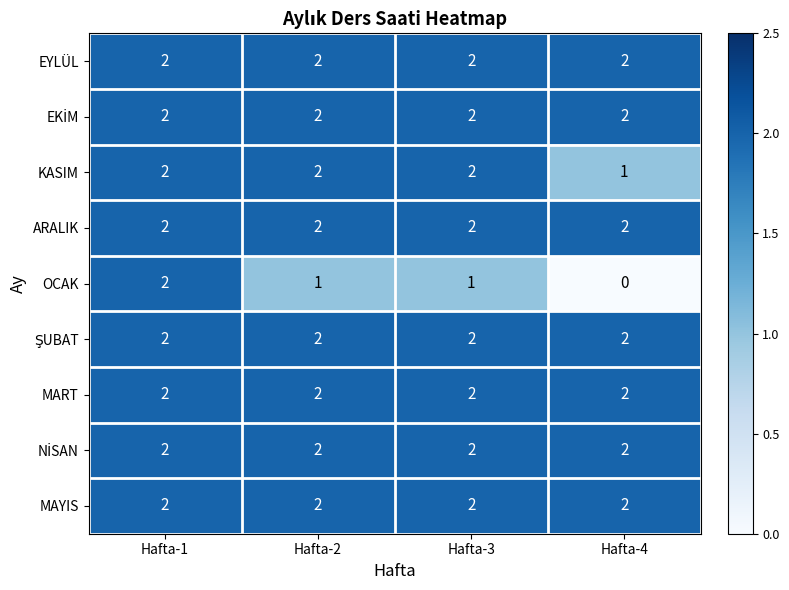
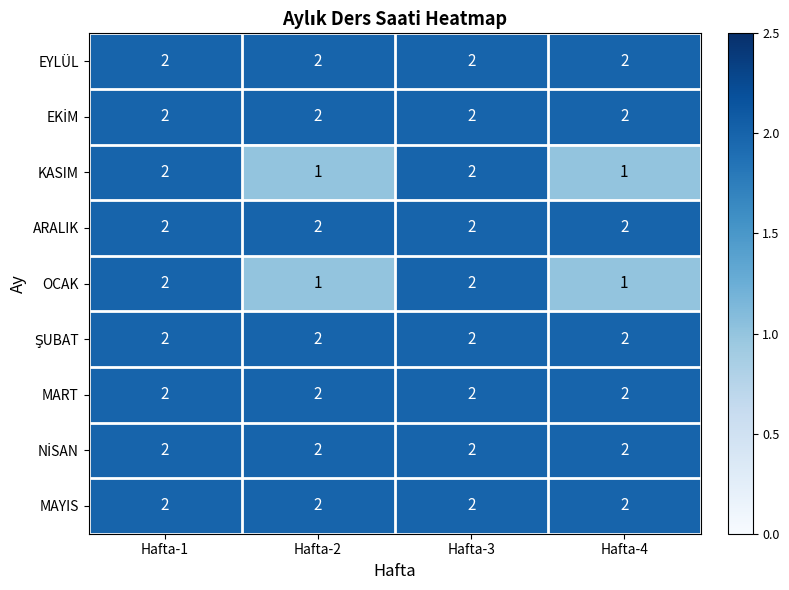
KASIM, Hafta-2: 2 -> 1
OCAK, Hafta-3: 1 -> 2
OCAK, Hafta-4: 0 -> 1
